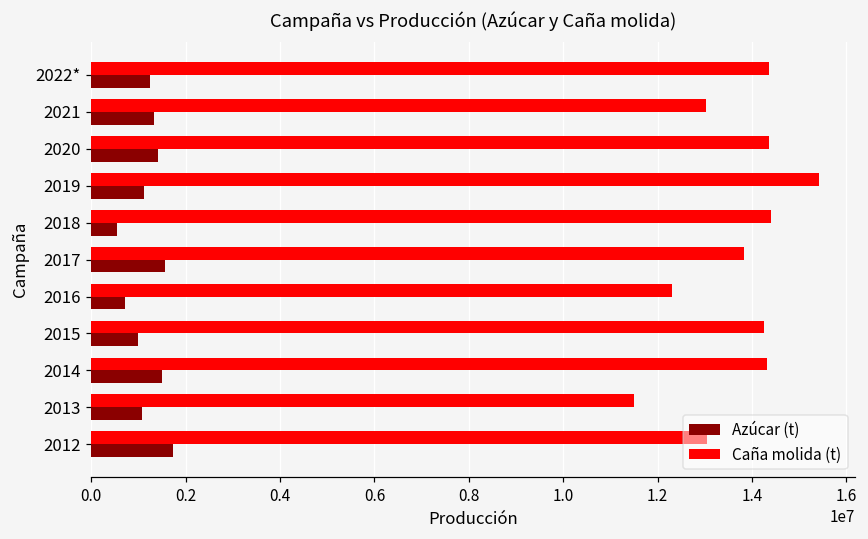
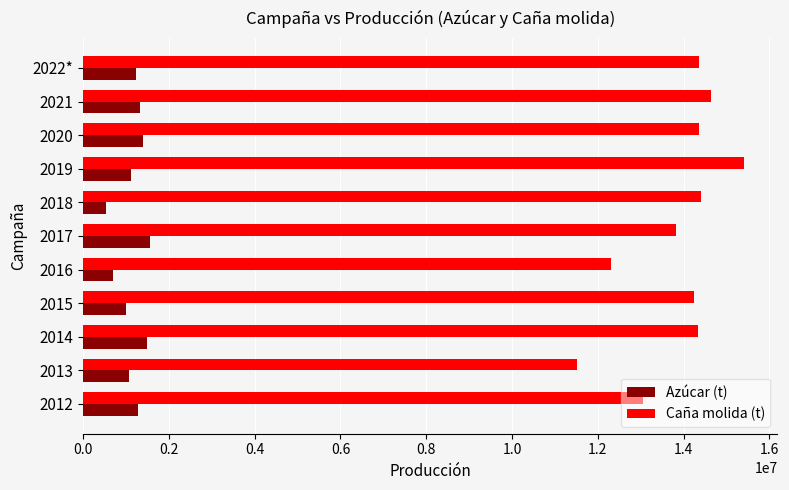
Caña molida (t), 2021: 13000000 -> 14600000
Azúcar (t), 2012: 1700000 -> 1300000
